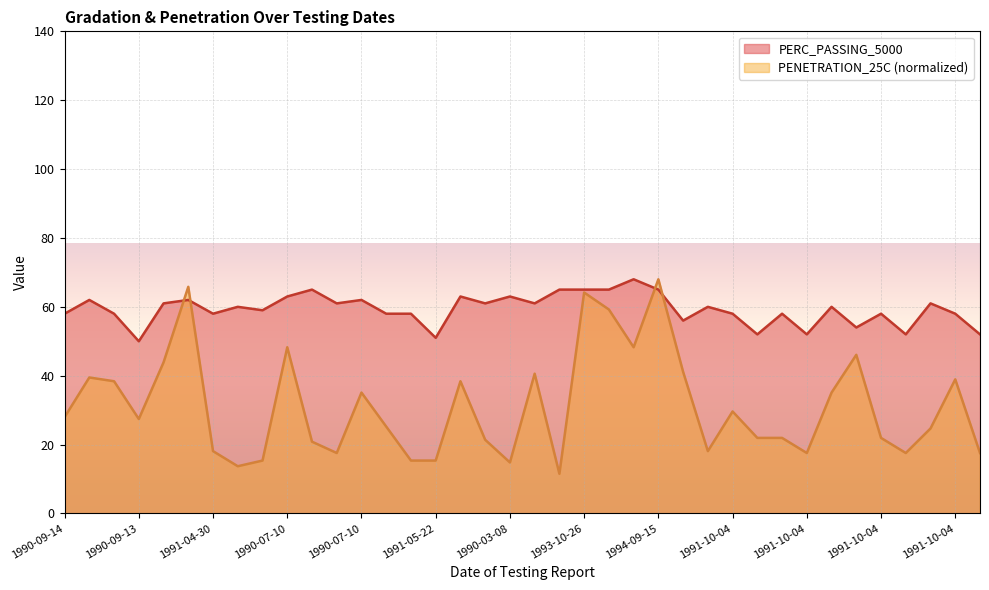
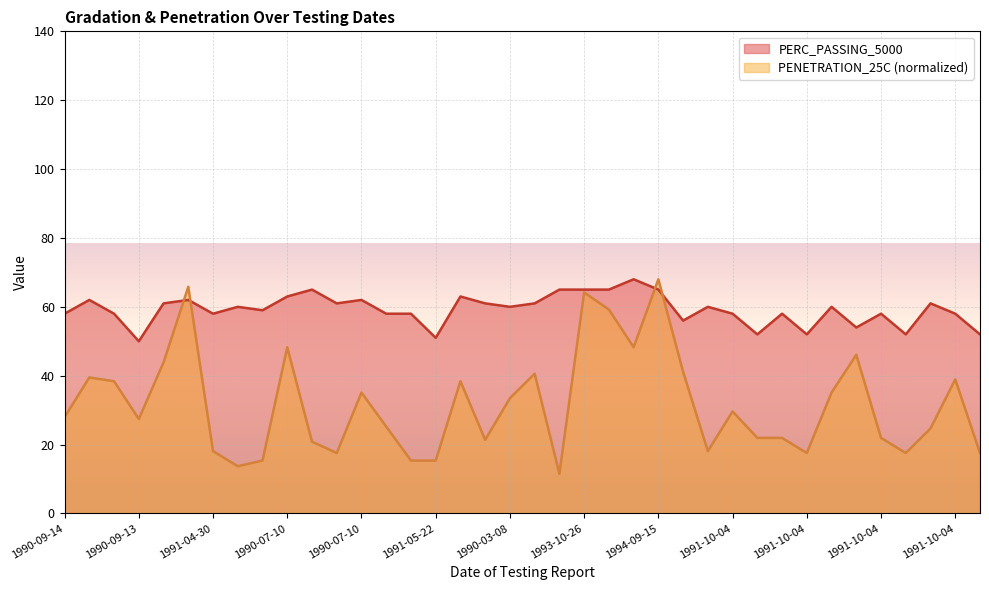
PERC_PASSING_5000, 1990-03-08: 63 -> 60
PENETRATION_25C (normalized), 1990-03-08: 15 -> 33
